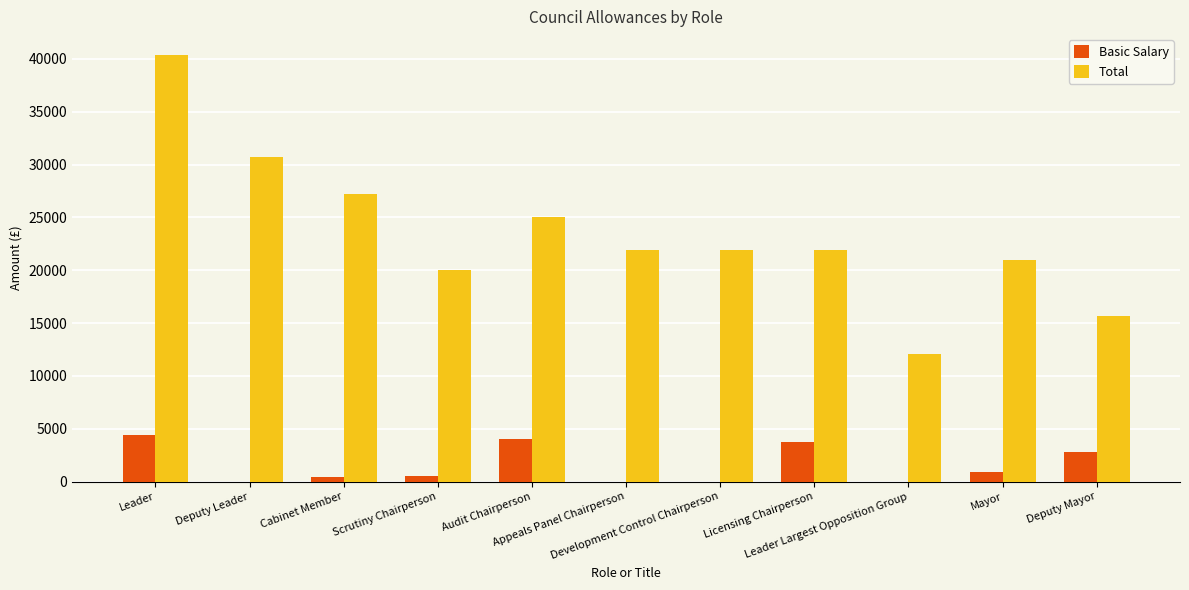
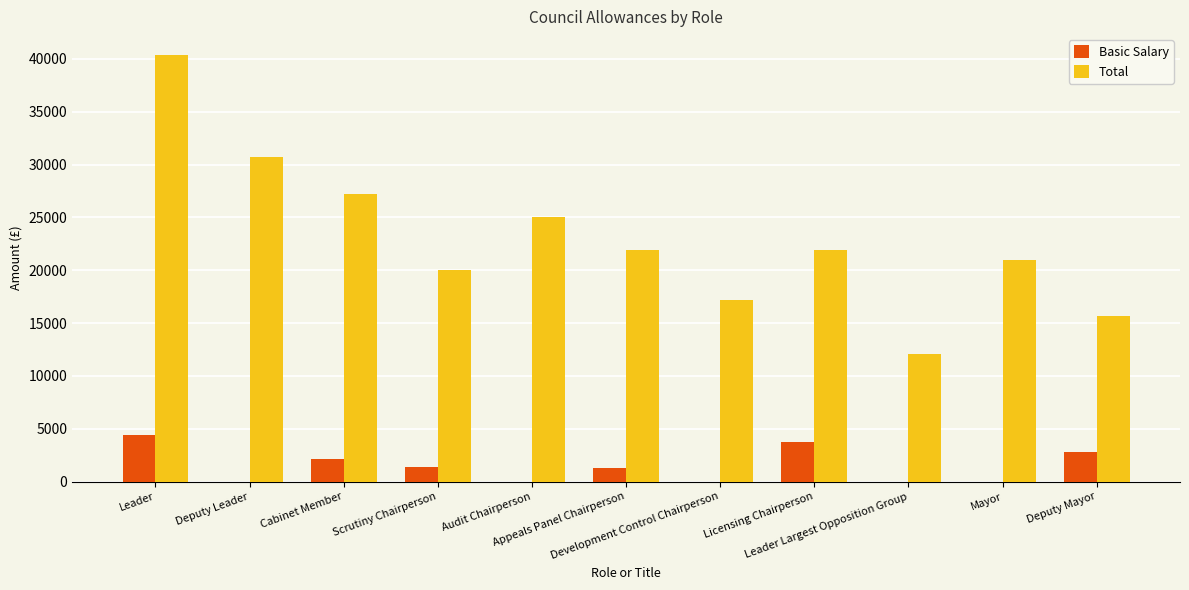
Basic Salary, Cabinet Member: 400 -> 2200
Basic Salary, Scrutiny Chairperson: 600 -> 1400
Basic Salary, Audit Chairperson: 4000 -> 0
Basic Salary, Appeals Panel Chairperson: 0 -> 1300
Total, Development Control Chairperson: 21900 -> 17200
Basic Salary, Mayor: 900 -> 0
